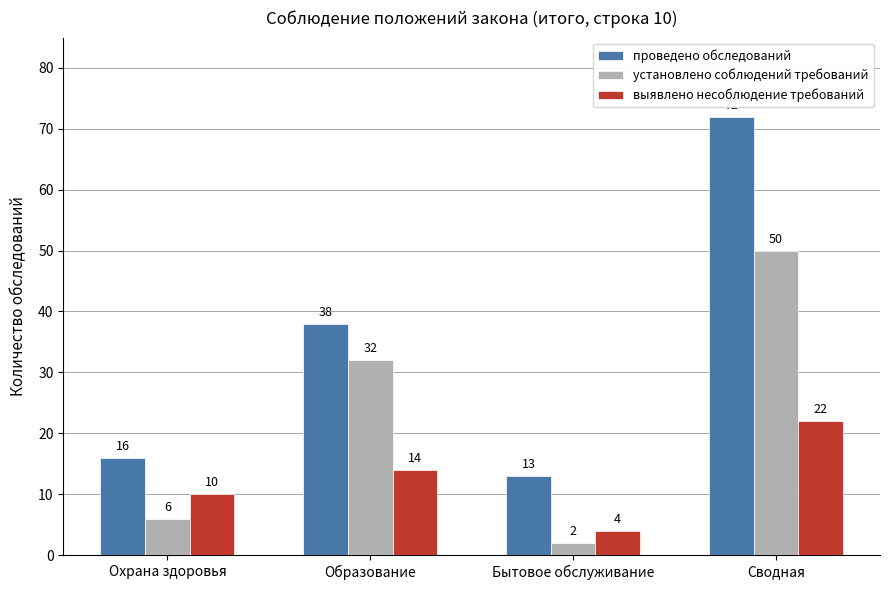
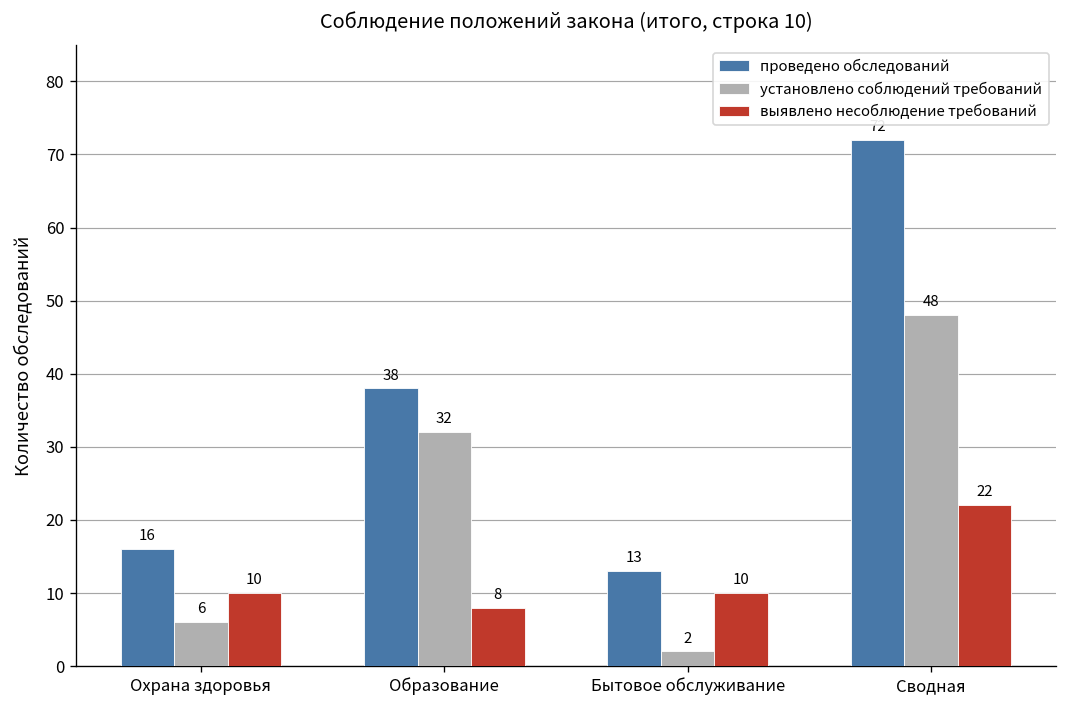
выявлено несоблюдение требований, Образование: 14 -> 8
выявлено несоблюдение требований, Бытовое обслуживание: 4 -> 10
установлено соблюдений требований, Сводная: 50 -> 48
